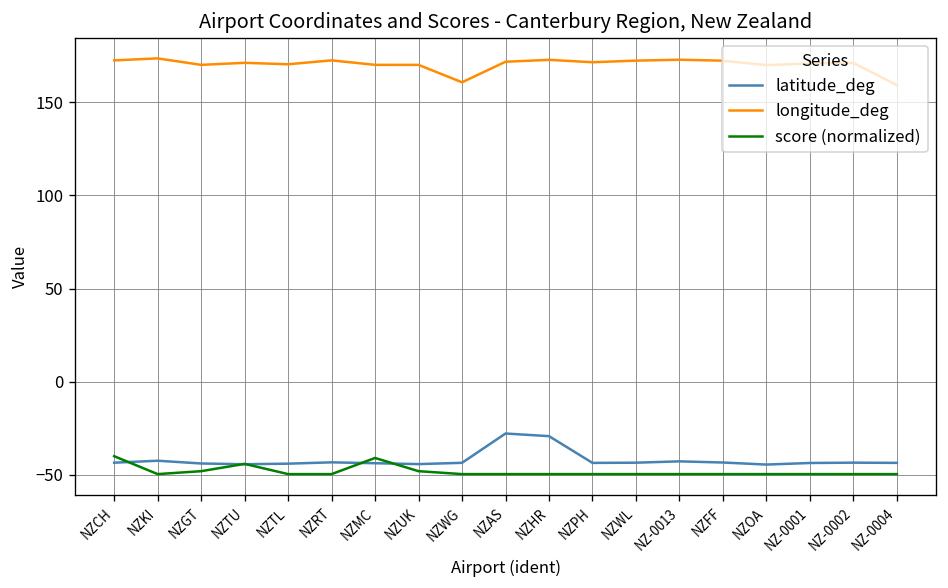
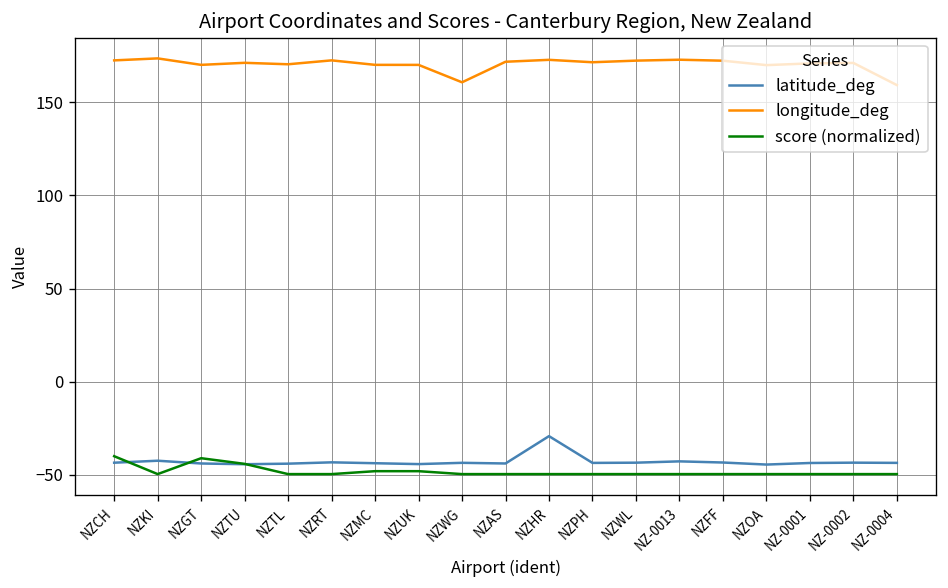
score (normalized), NZGT: -48 -> -41
score (normalized), NZMC: -41 -> -48
latitude_deg, NZAS: -28 -> -44
